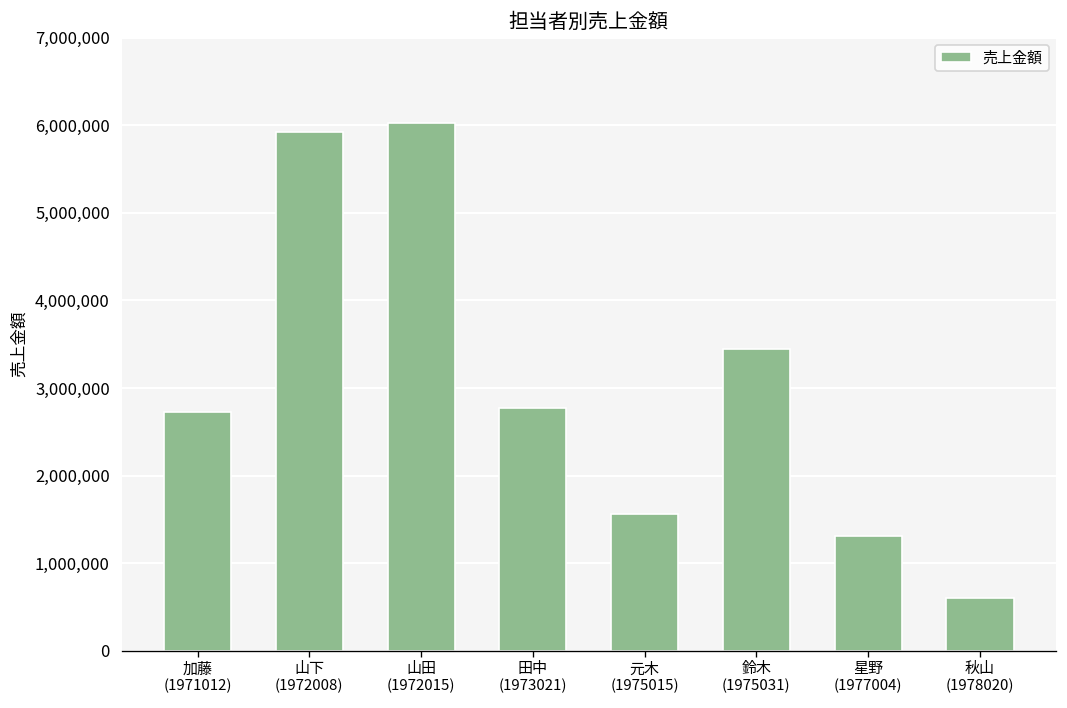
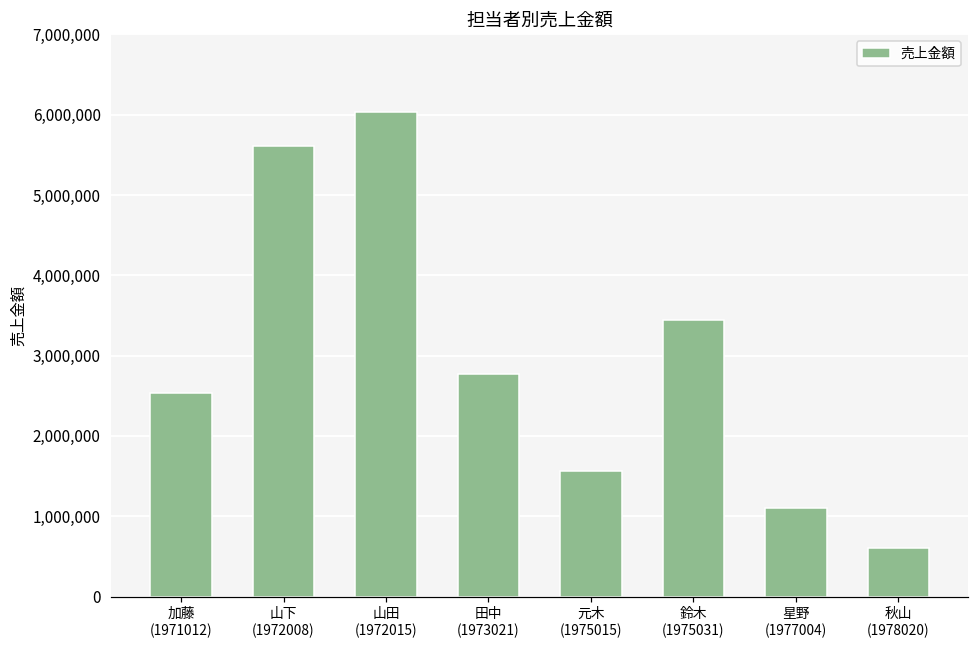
加藤 (1971012): 2,700,000 -> 2,500,000
山下 (1972008): 5,900,000 -> 5,600,000
星野 (1977004): 1,300,000 -> 1,100,000
